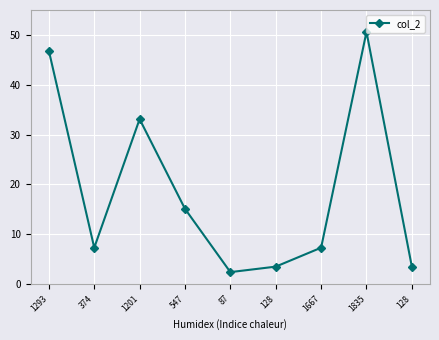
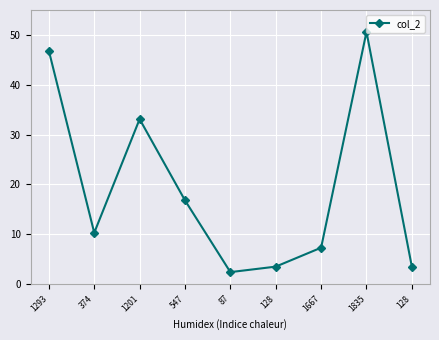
374: 7 -> 10
547: 15 -> 17
